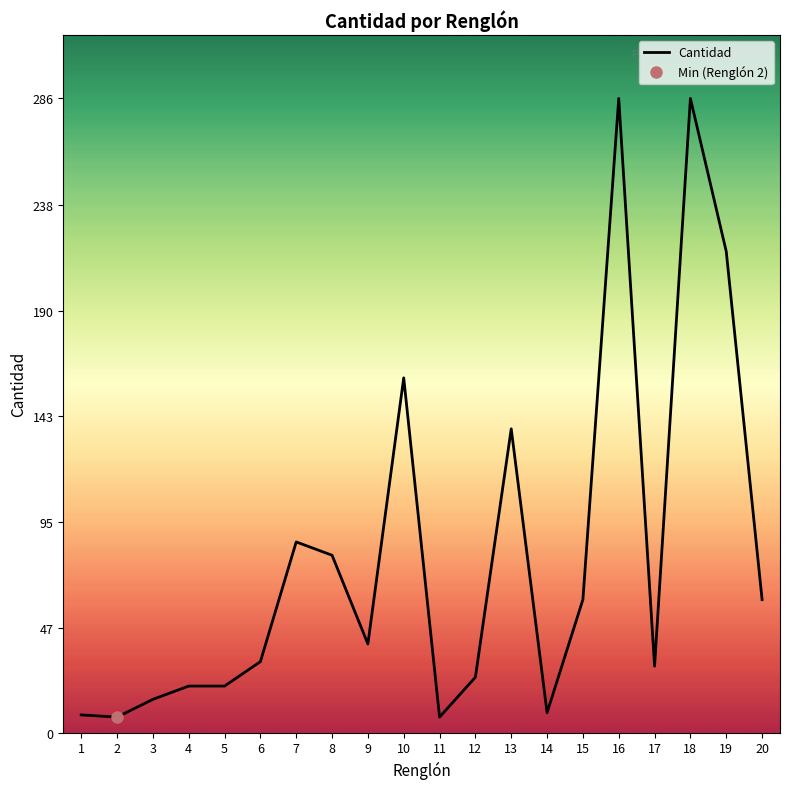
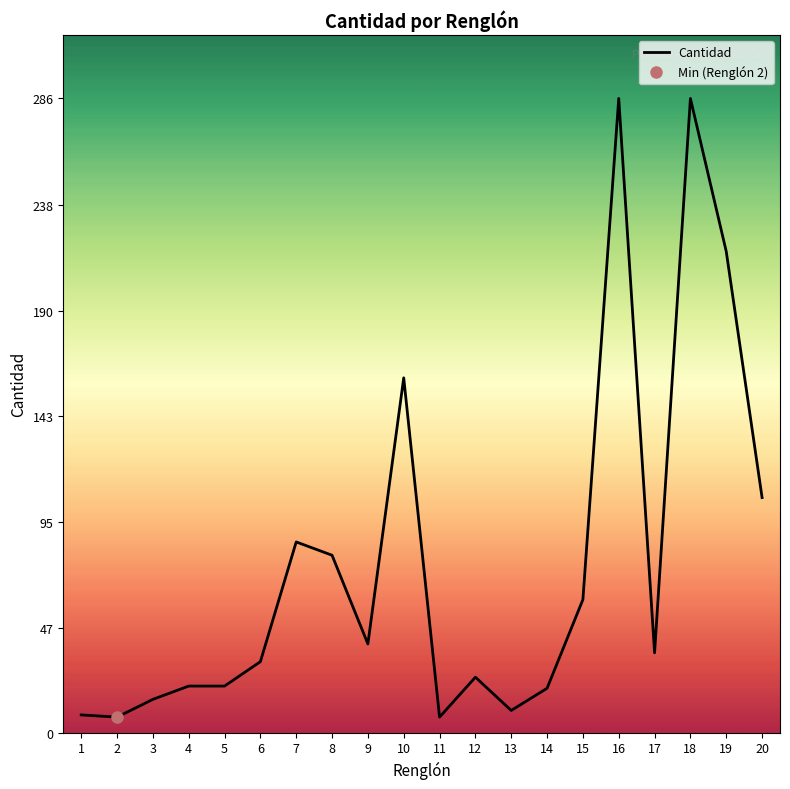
Cantidad, 13: 137 -> 10
Cantidad, 14: 9 -> 20
Cantidad, 17: 30 -> 36
Cantidad, 20: 60 -> 106
